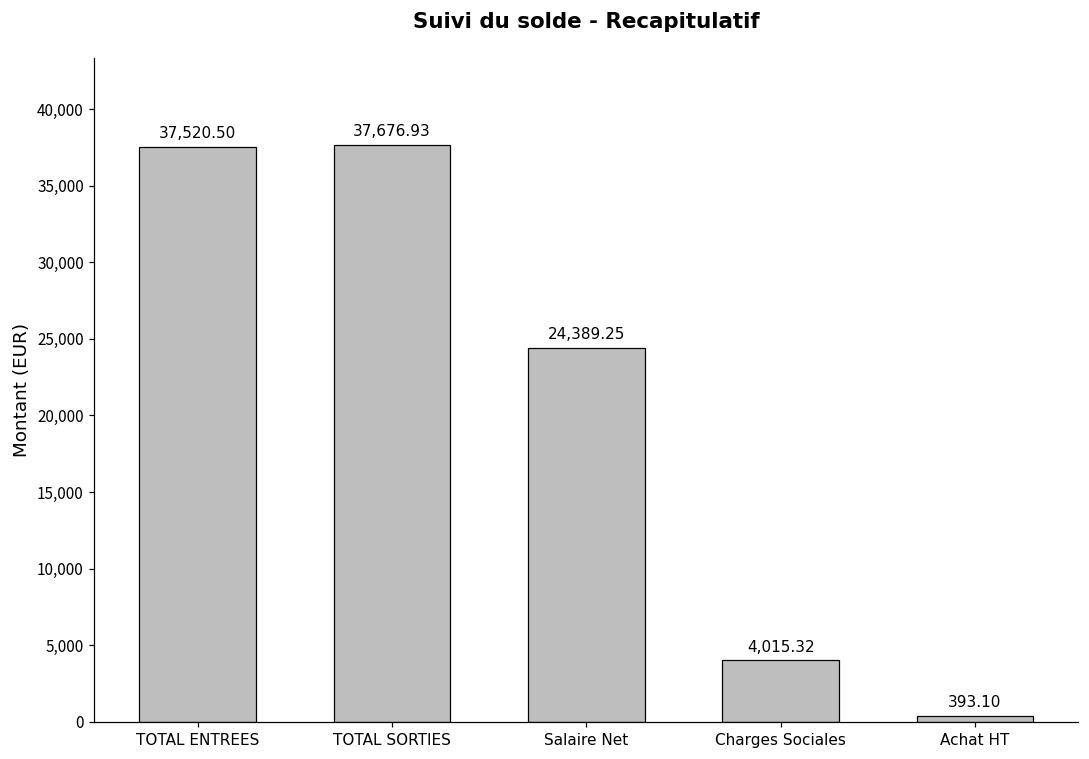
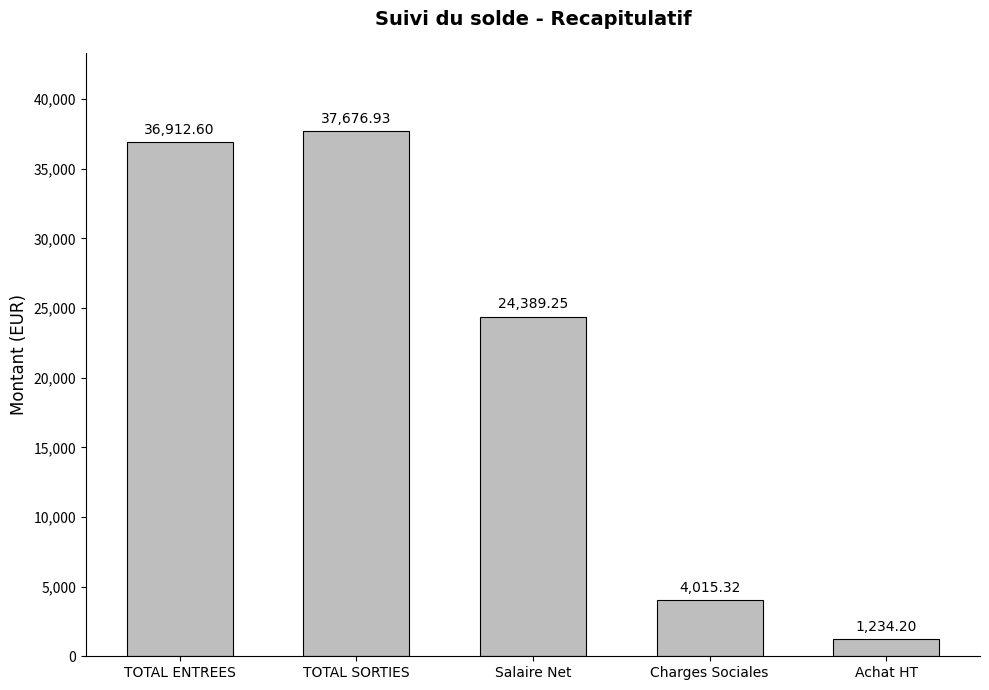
TOTAL ENTREES: 37,520.50 -> 36,912.60
Achat HT: 393.10 -> 1,234.20
